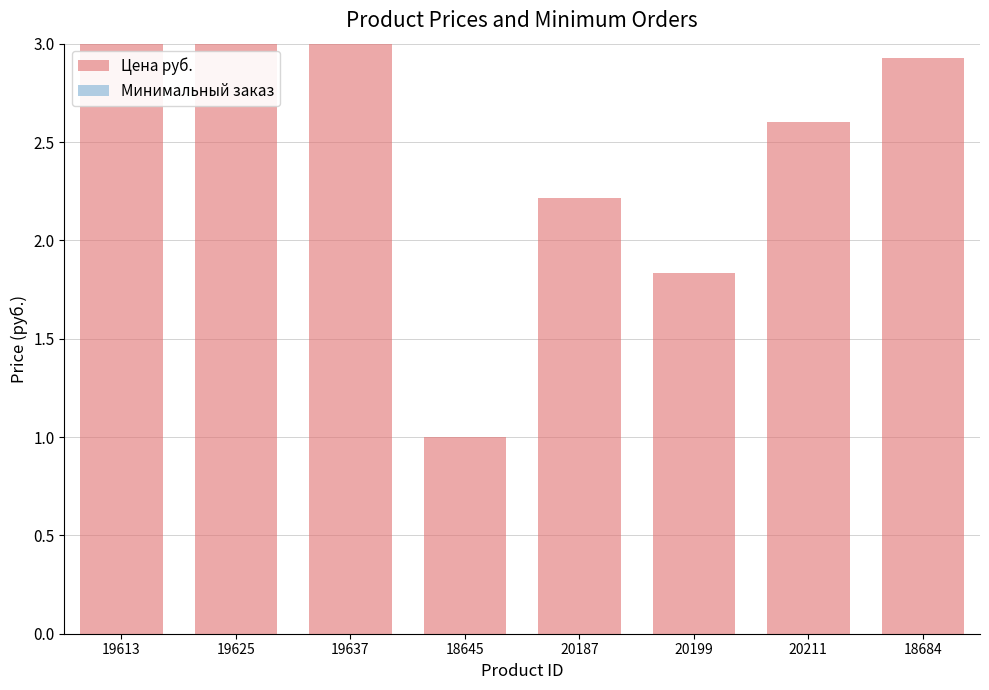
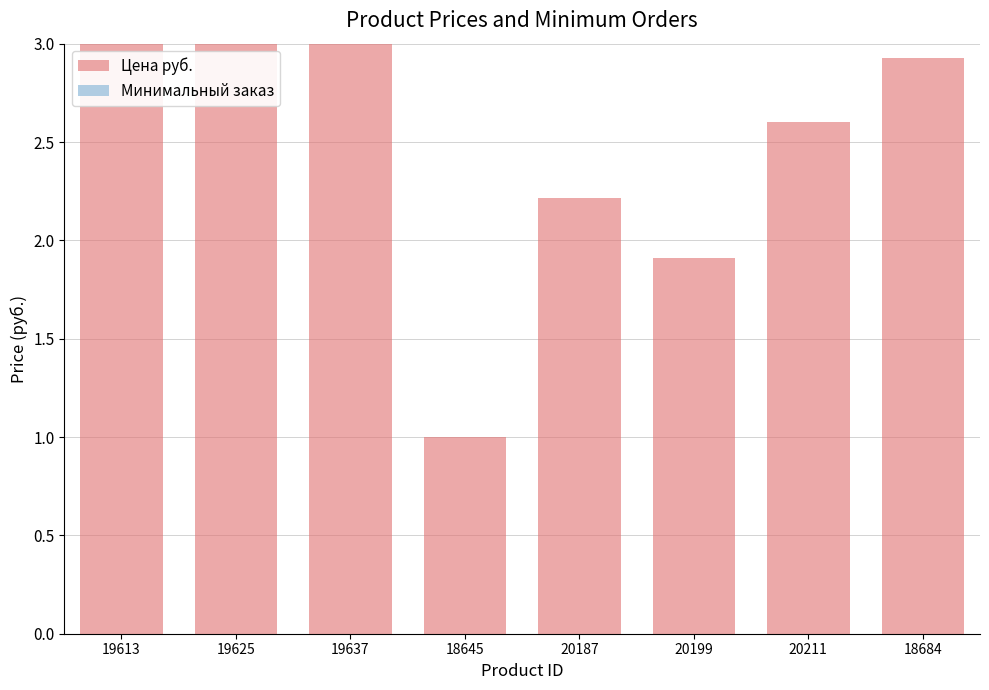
Цена руб., 20199: 1.83 -> 1.91
